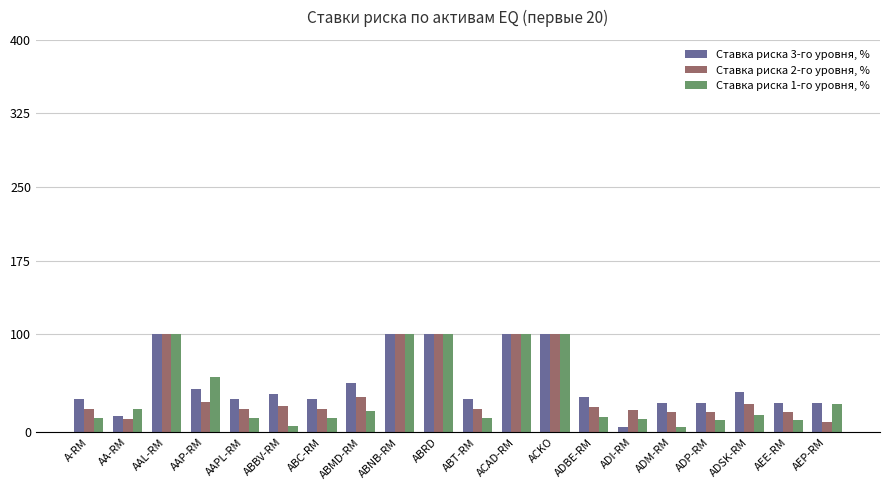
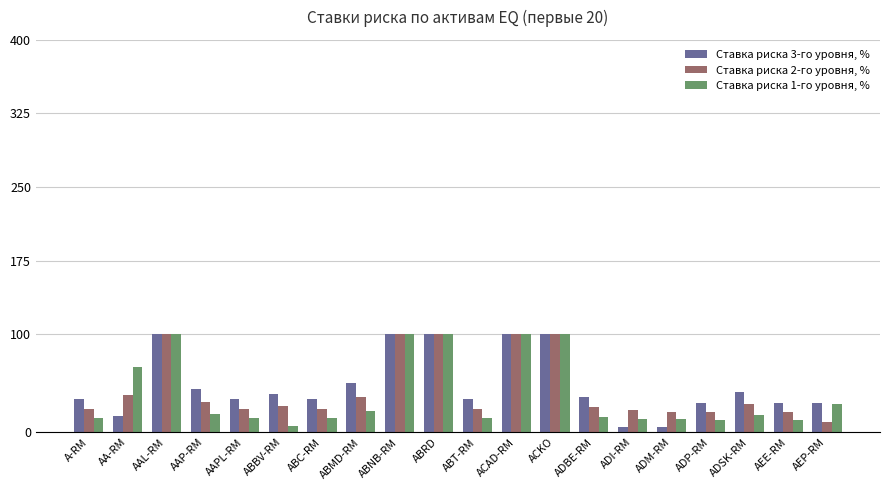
Ставка риска 2-го уровня, %, AA-RM: 10 -> 40
Ставка риска 1-го уровня, %, AA-RM: 20 -> 70
Ставка риска 1-го уровня, %, AAP-RM: 60 -> 20
Ставка риска 3-го уровня, %, ADM-RM: 30 -> 10
Ставка риска 1-го уровня, %, ADM-RM: 5 -> 14
